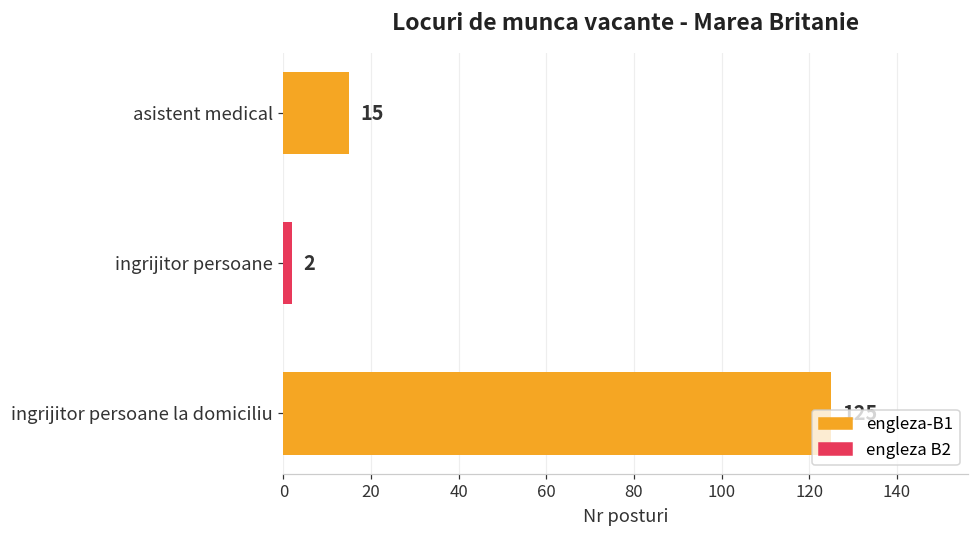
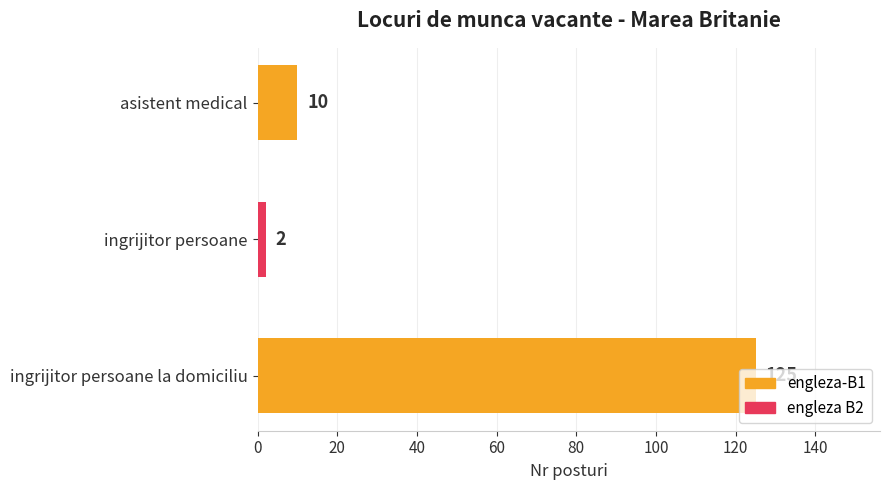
asistent medical: 15 -> 10
